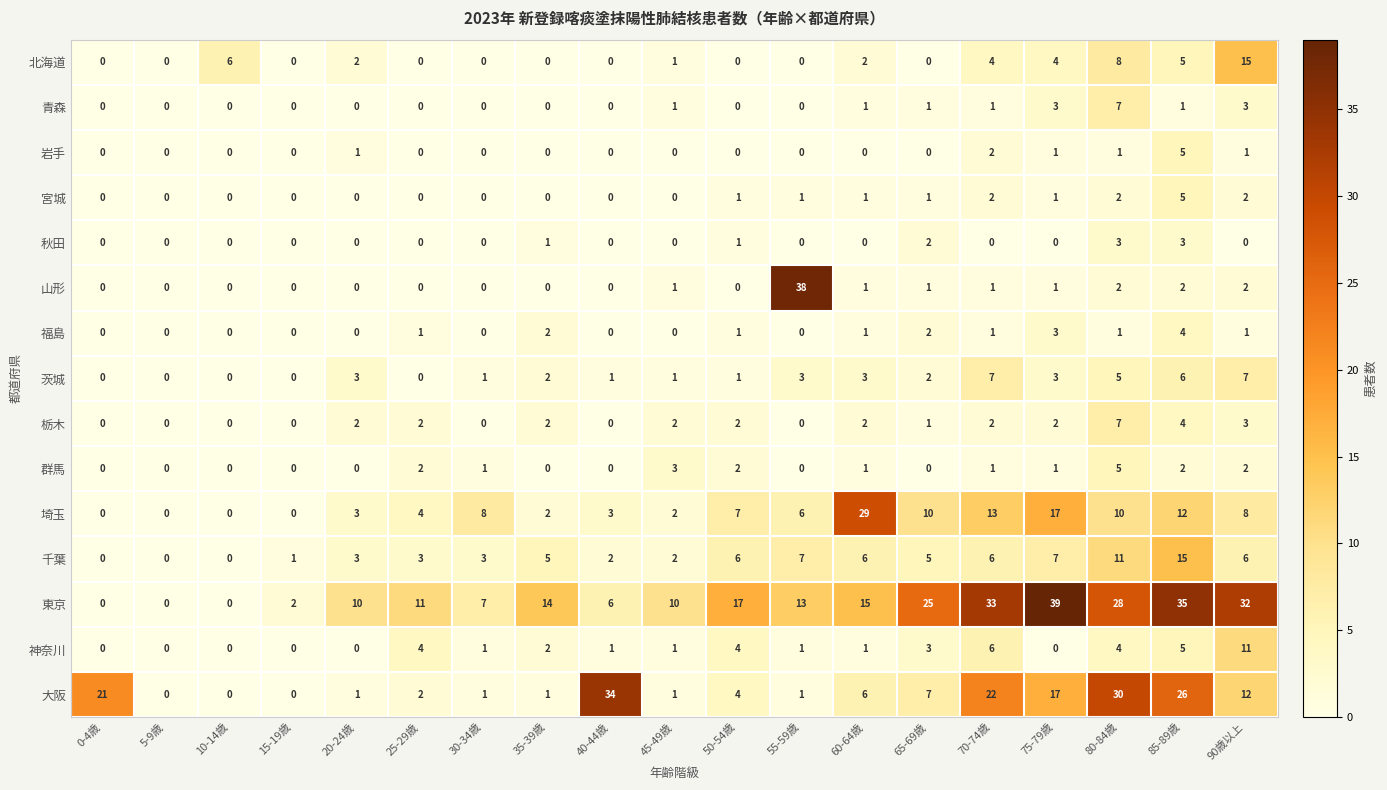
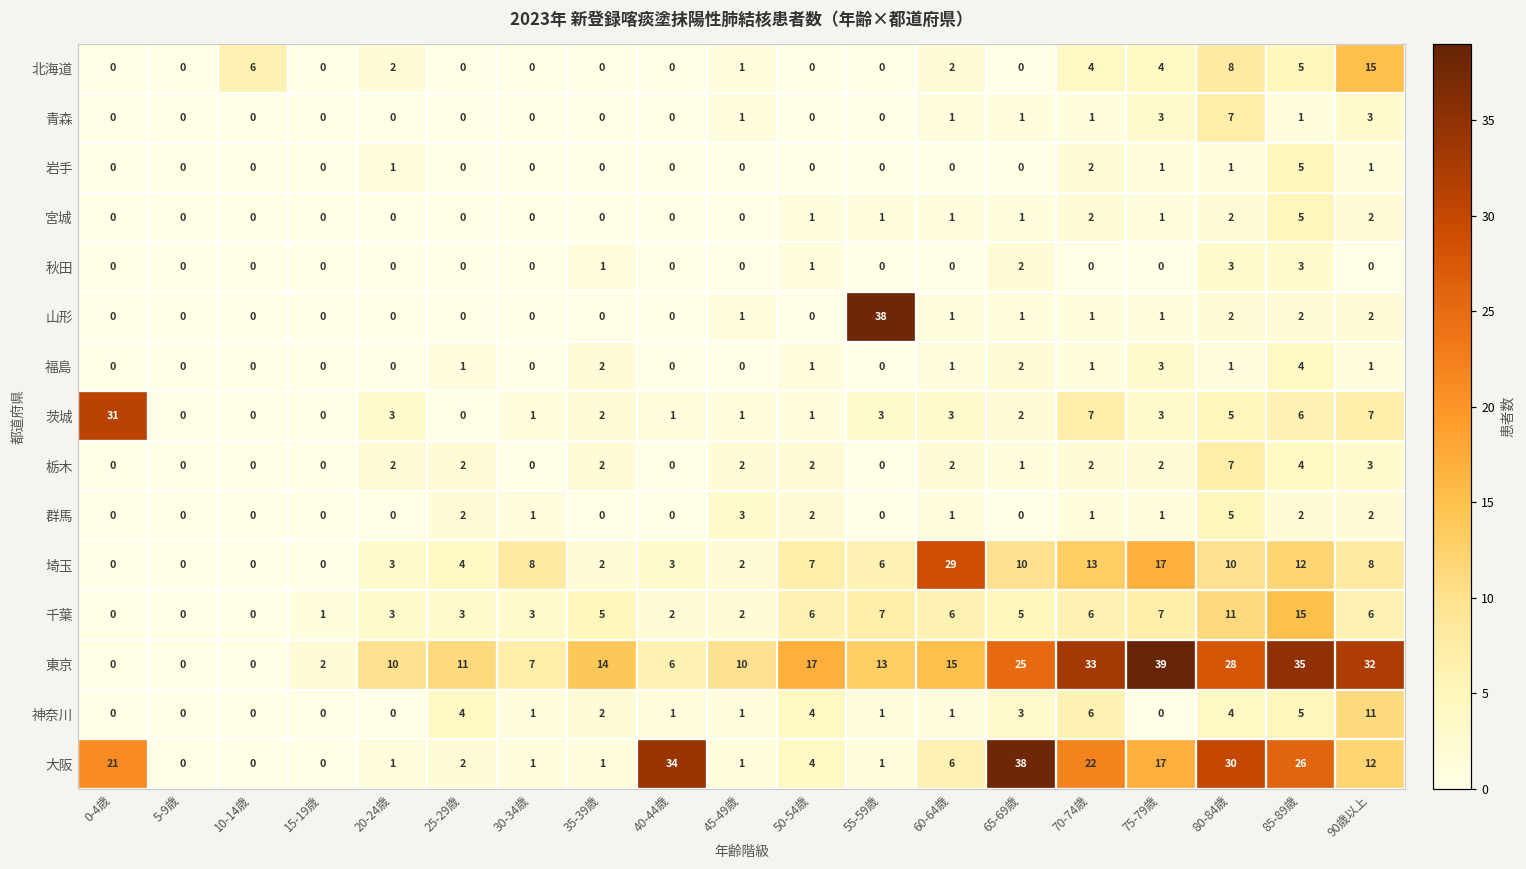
茨城, 0-4歳: 0 -> 31
大阪, 65-69歳: 7 -> 38
